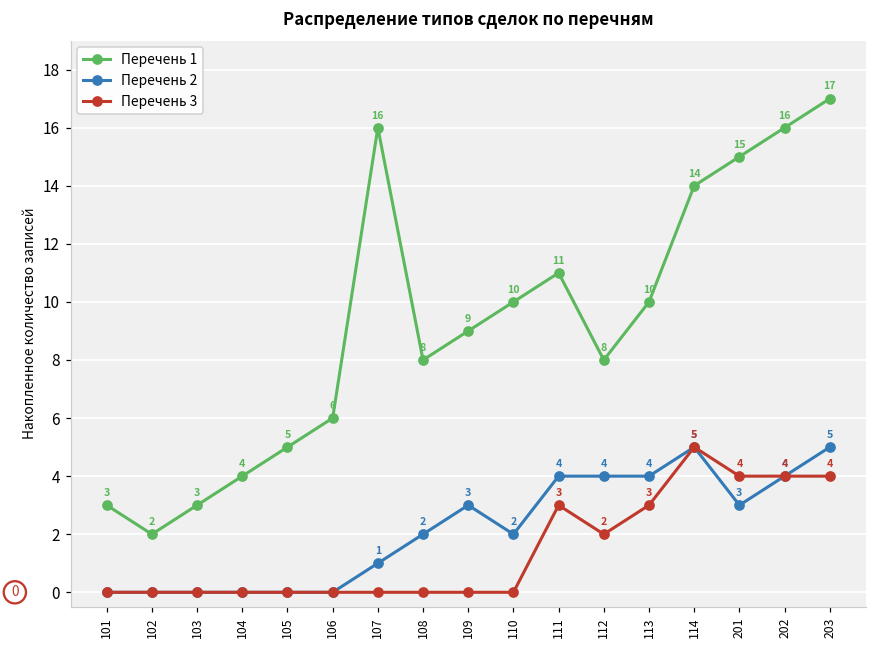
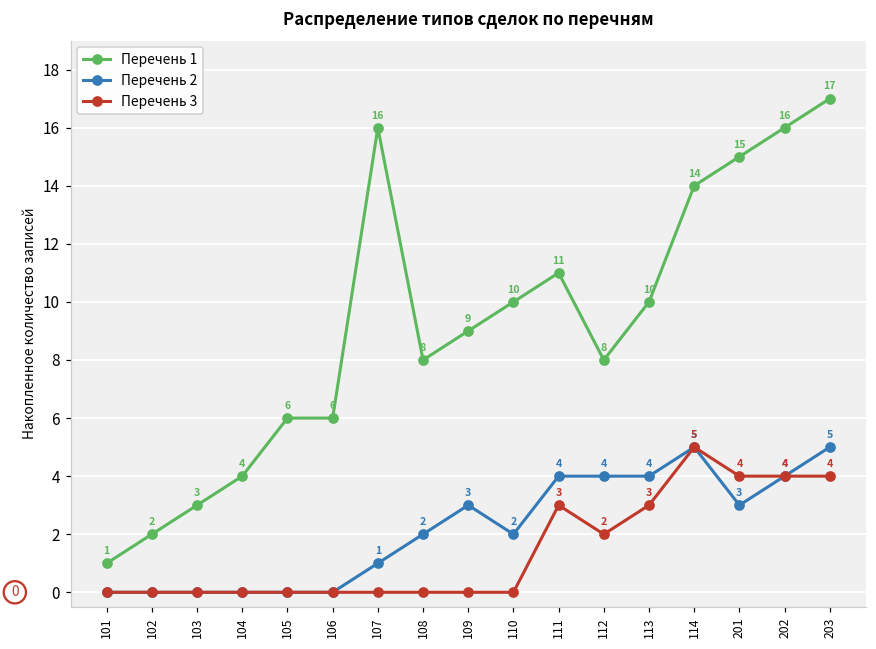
Перечень 1, 101: 3 -> 1
Перечень 1, 105: 5 -> 6
